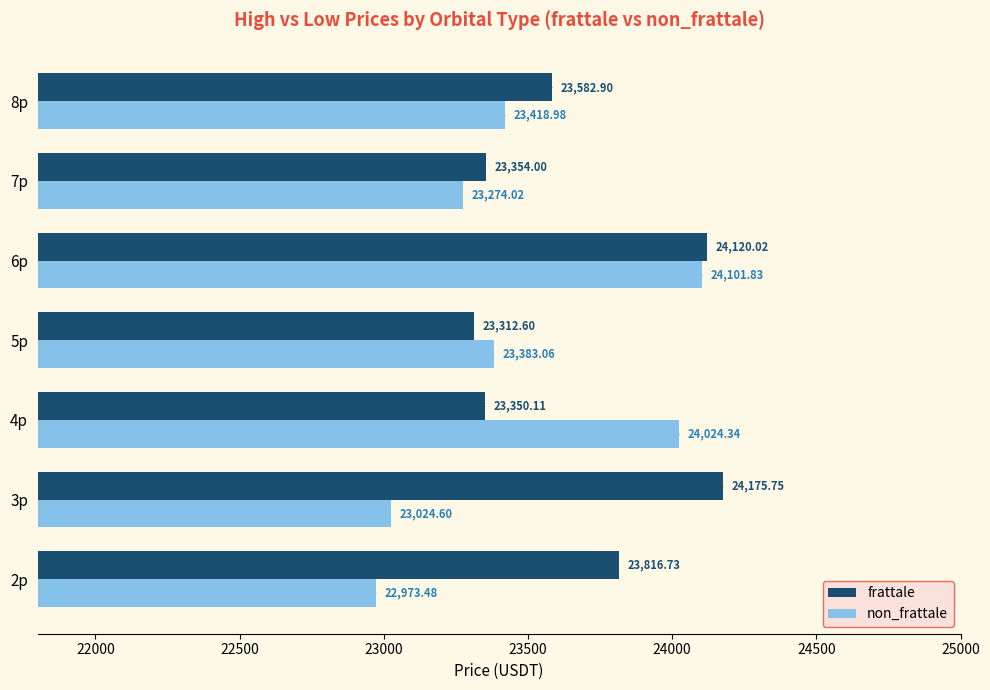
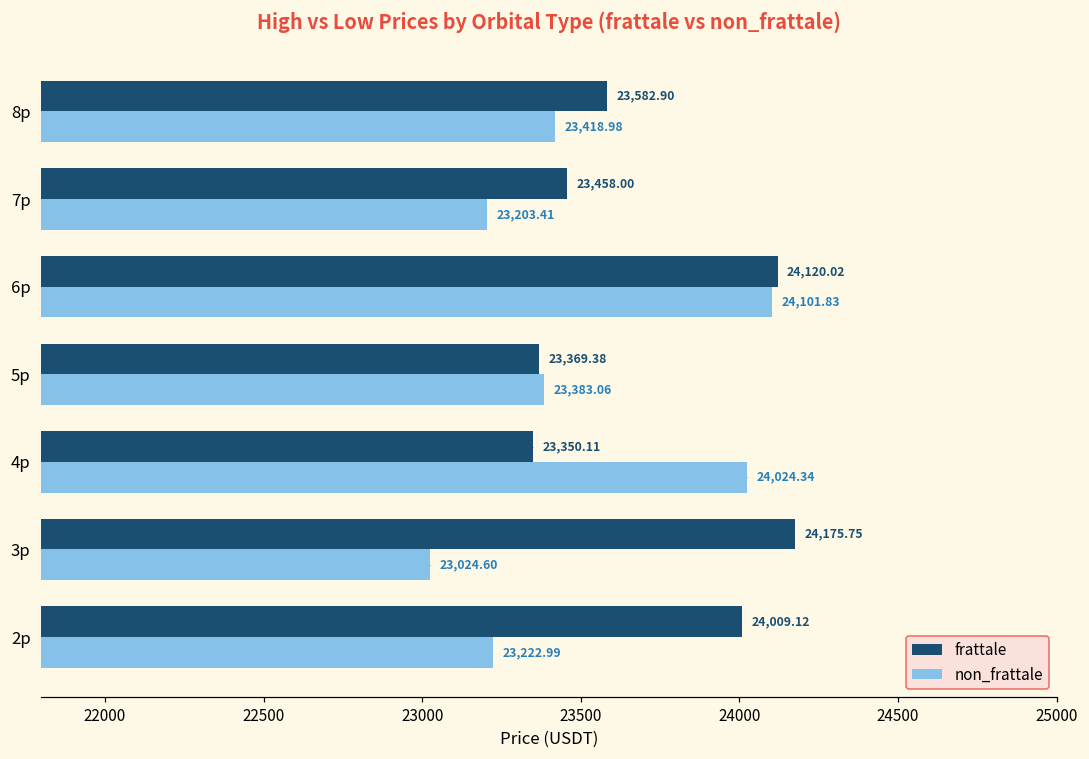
frattale, 7p: 23,354.00 -> 23,458.00
non_frattale, 7p: 23,274.02 -> 23,203.41
frattale, 5p: 23,312.60 -> 23,369.38
frattale, 2p: 23,816.73 -> 24,009.12
non_frattale, 2p: 22,973.48 -> 23,222.99
